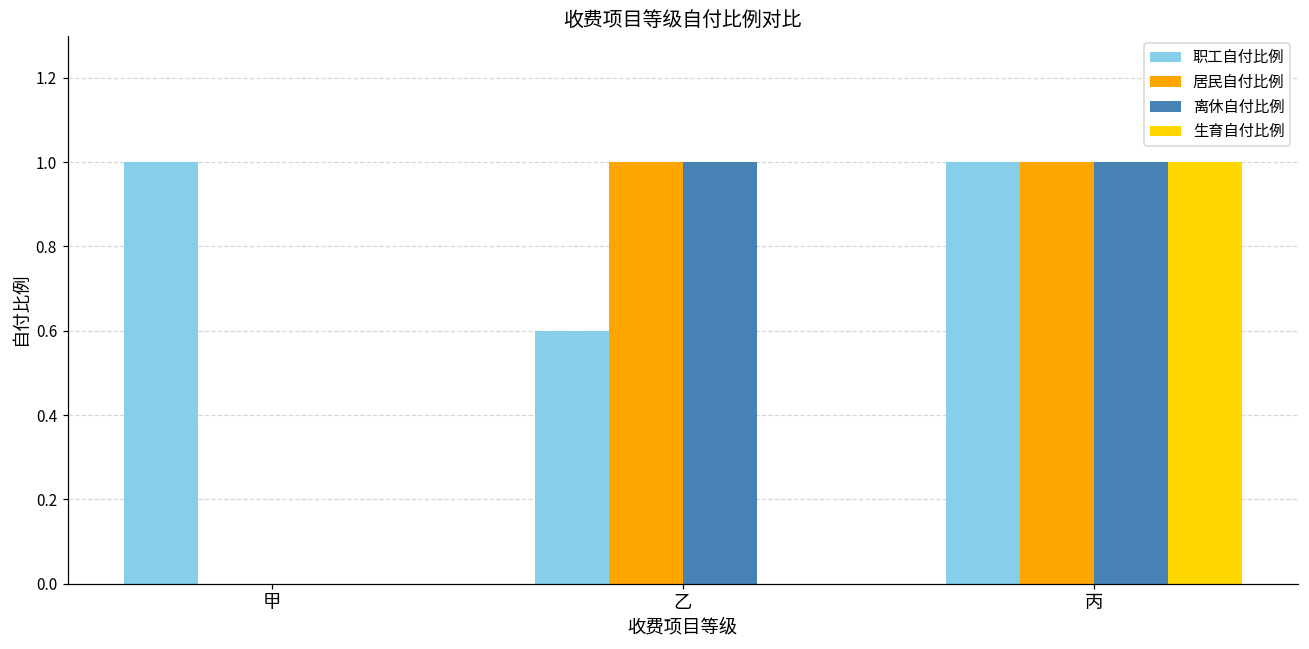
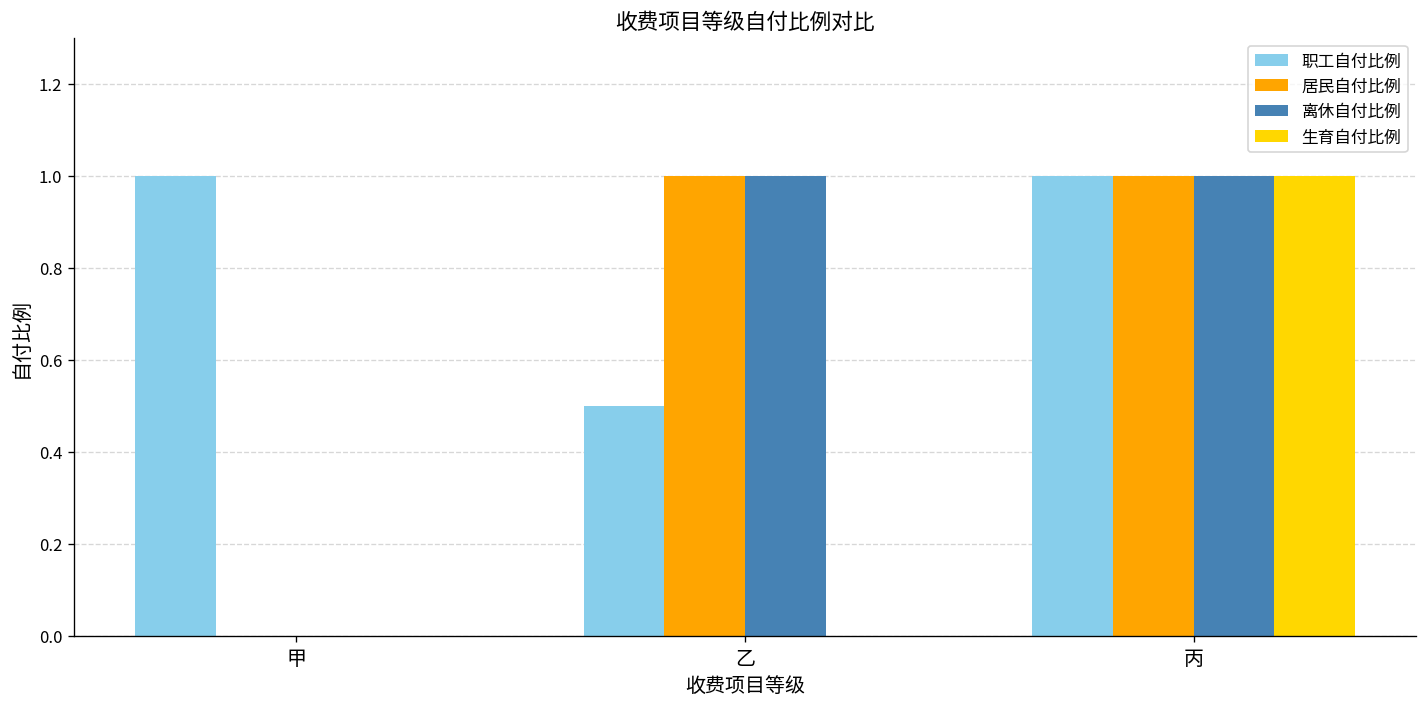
职工自付比例, 乙: 0.6 -> 0.5
